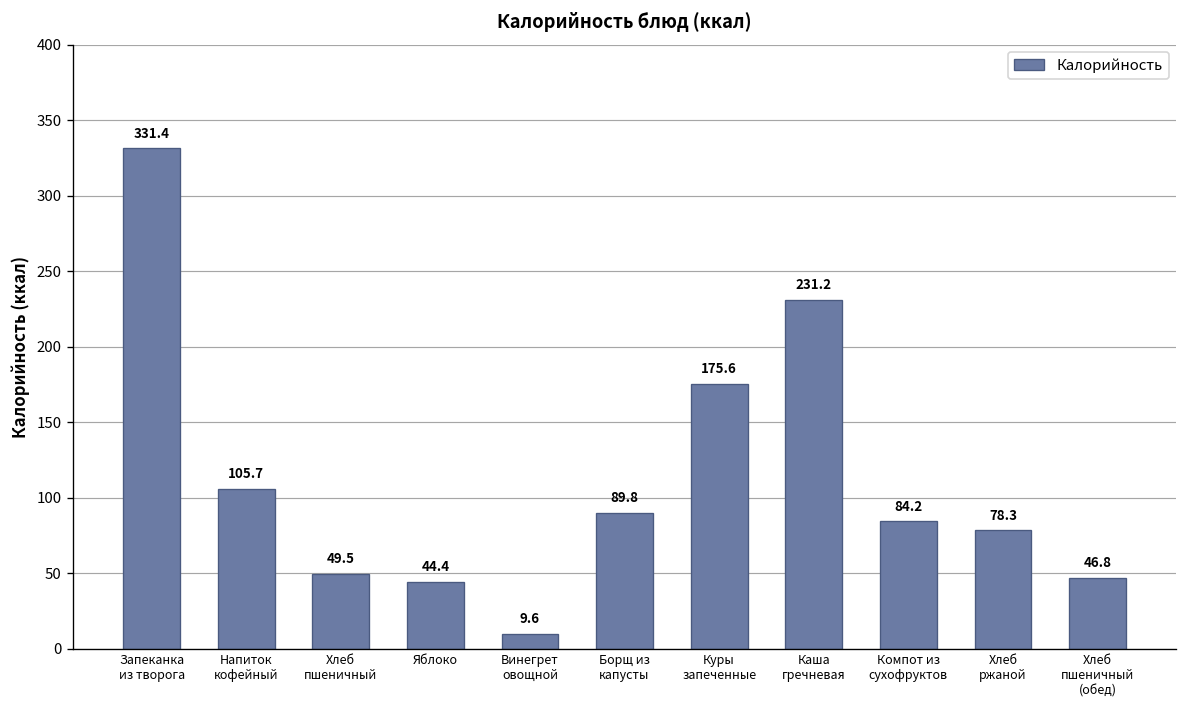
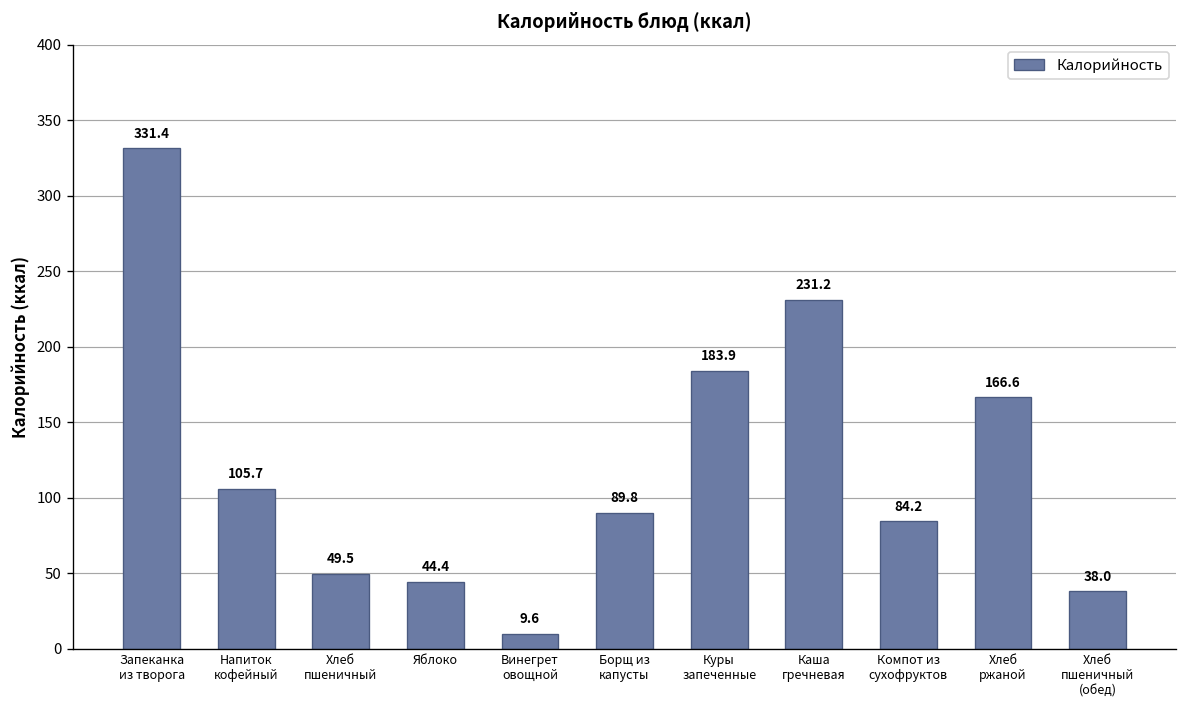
Куры запеченные: 175.6 -> 183.9
Хлеб ржаной: 78.3 -> 166.6
Хлеб пшеничный (обед): 46.8 -> 38.0
